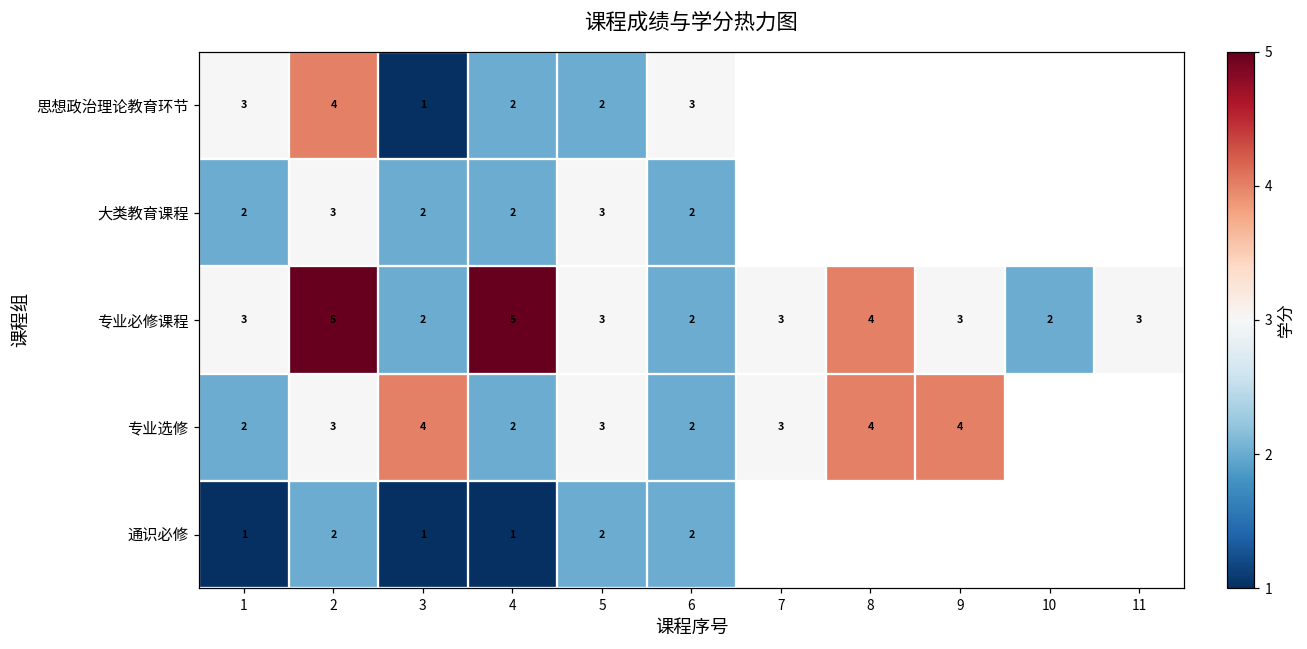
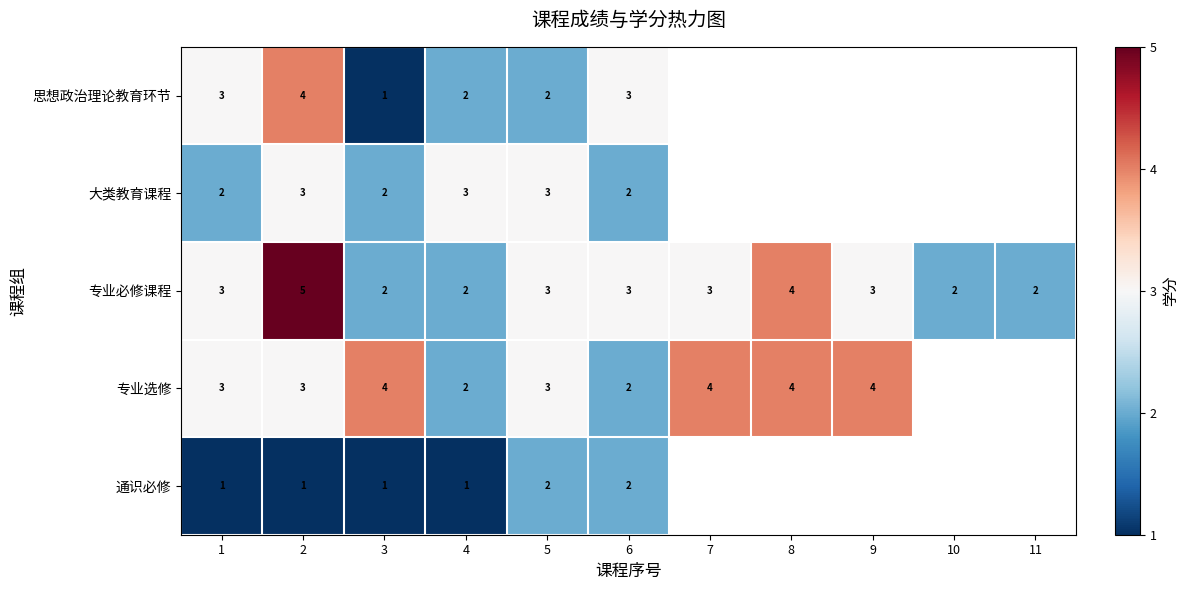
大类教育课程, 4: 2 -> 3
专业必修课程, 4: 5 -> 2
专业必修课程, 6: 2 -> 3
专业必修课程, 11: 3 -> 2
专业选修, 1: 2 -> 3
专业选修, 7: 3 -> 4
通识必修, 2: 2 -> 1
